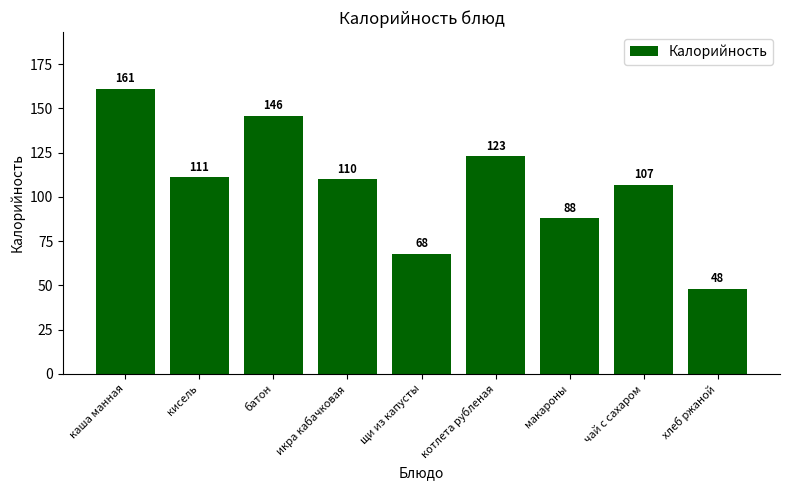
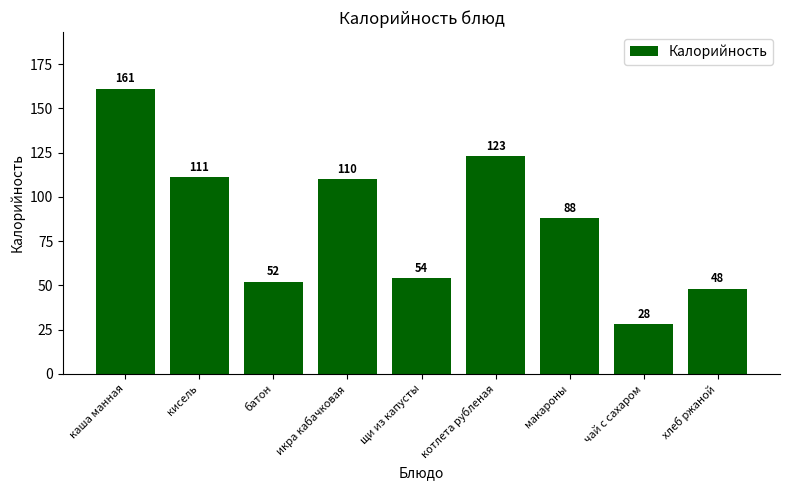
батон: 146 -> 52
щи из капусты: 68 -> 54
чай с сахаром: 107 -> 28
